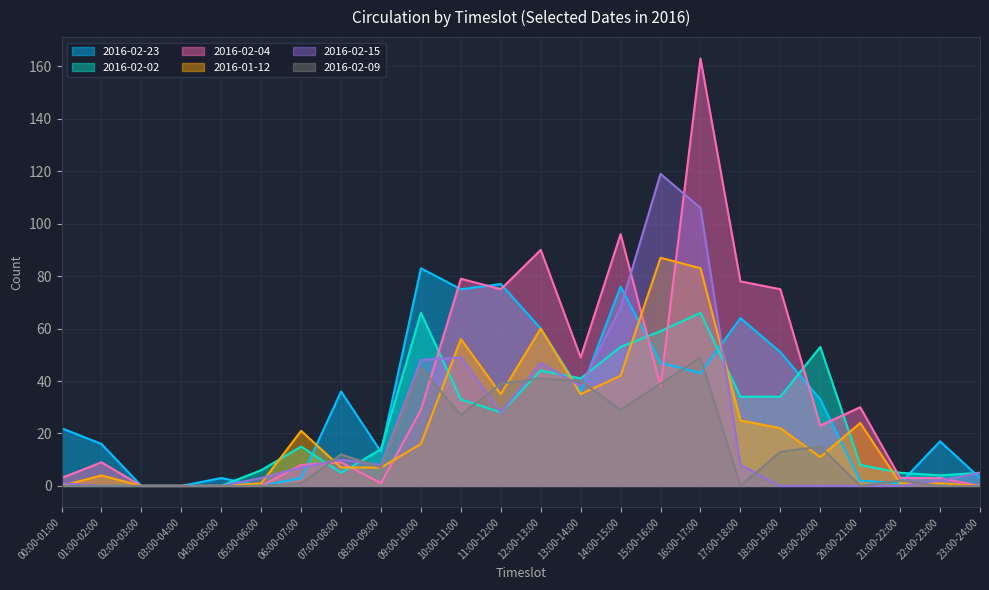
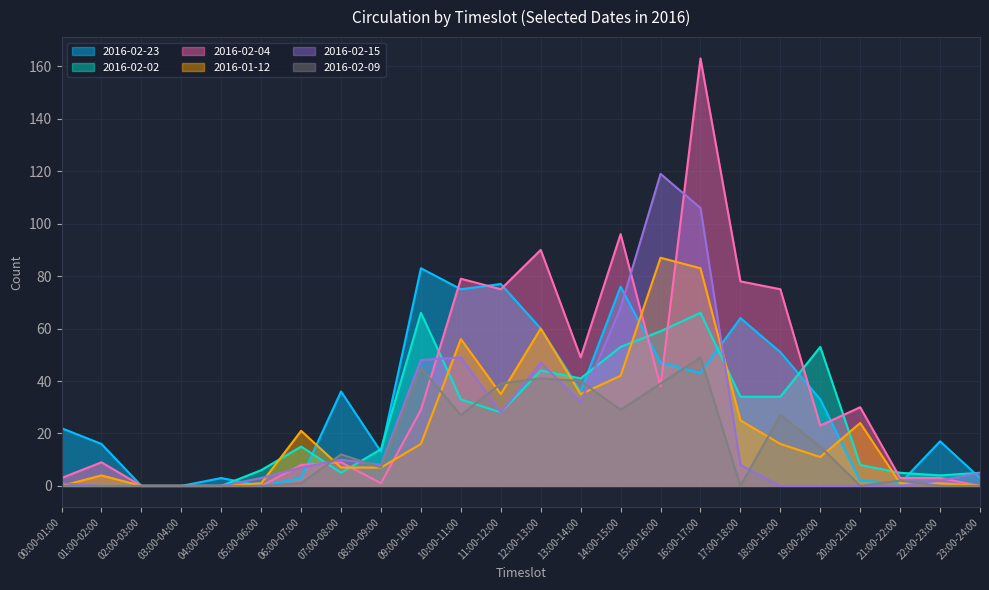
2016-02-15, 13:00-14:00: 38 -> 32
2016-01-12, 18:00-19:00: 22 -> 16
2016-02-09, 18:00-19:00: 13 -> 27
